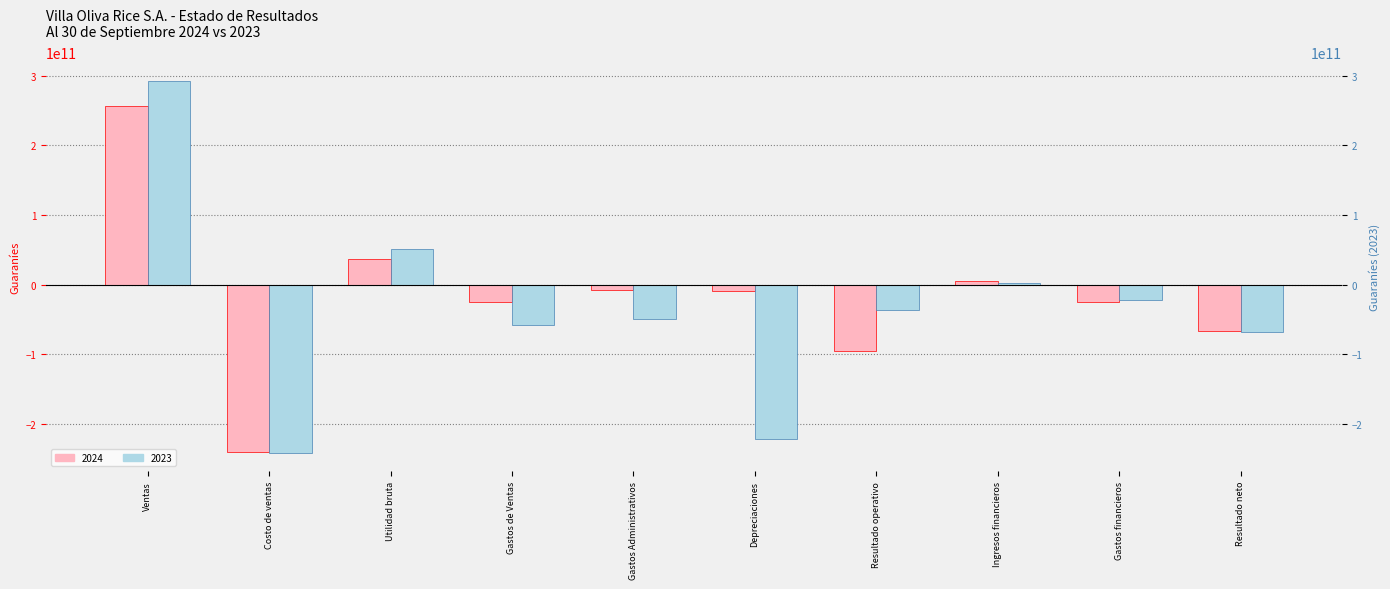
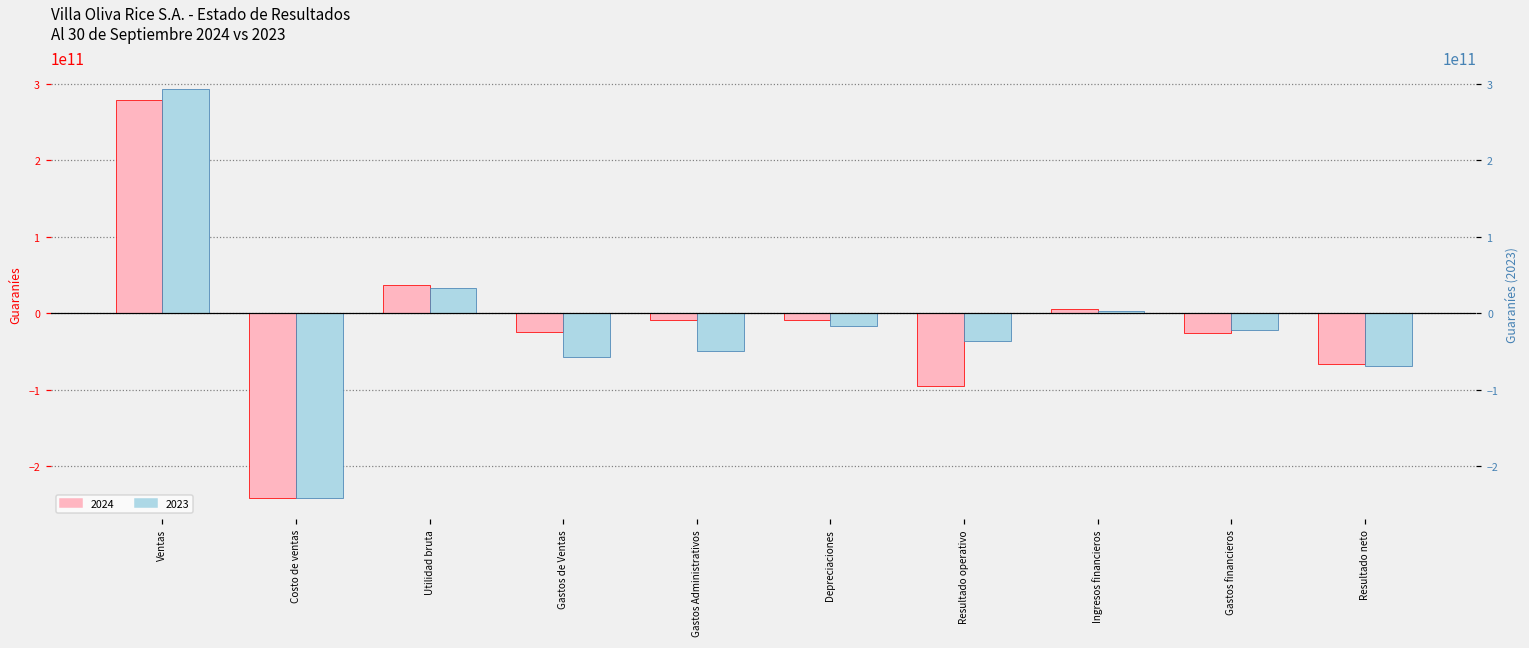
2024, Ventas: 260000000000 -> 280000000000
2023, Utilidad bruta: 50000000000 -> 30000000000
2023, Depreciaciones: -220000000000 -> -20000000000
